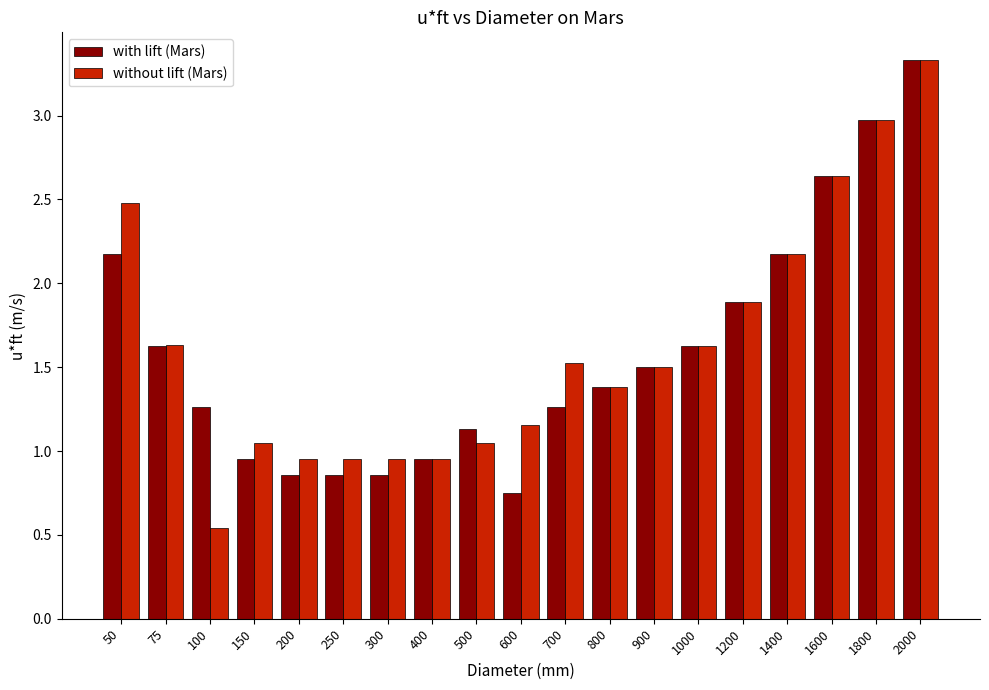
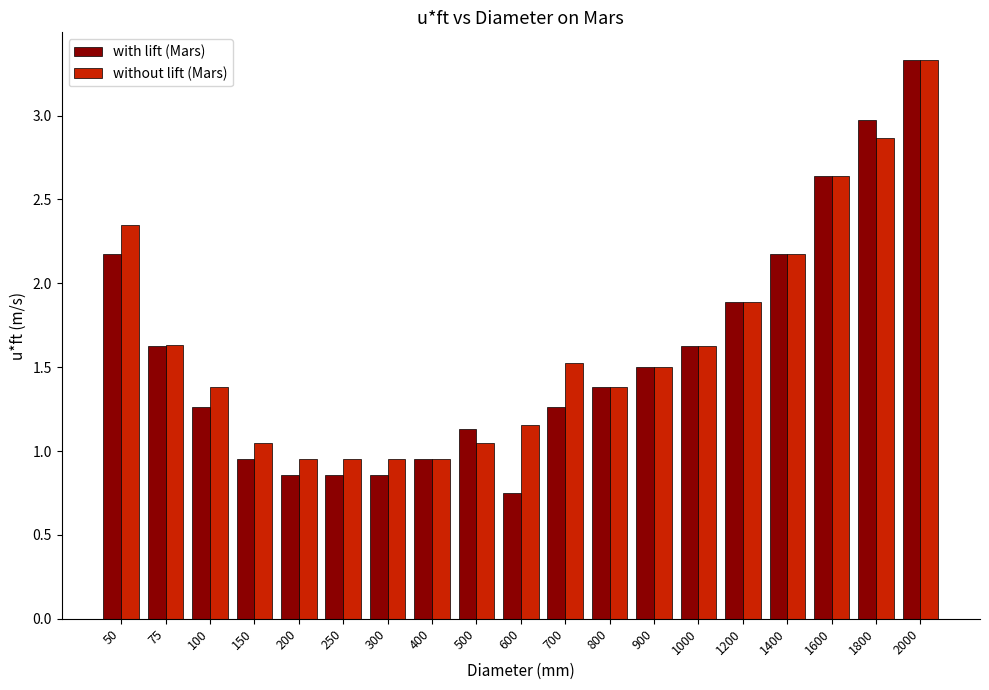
without lift (Mars), 50: 2.48 -> 2.35
without lift (Mars), 100: 0.54 -> 1.38
without lift (Mars), 1800: 2.98 -> 2.87
